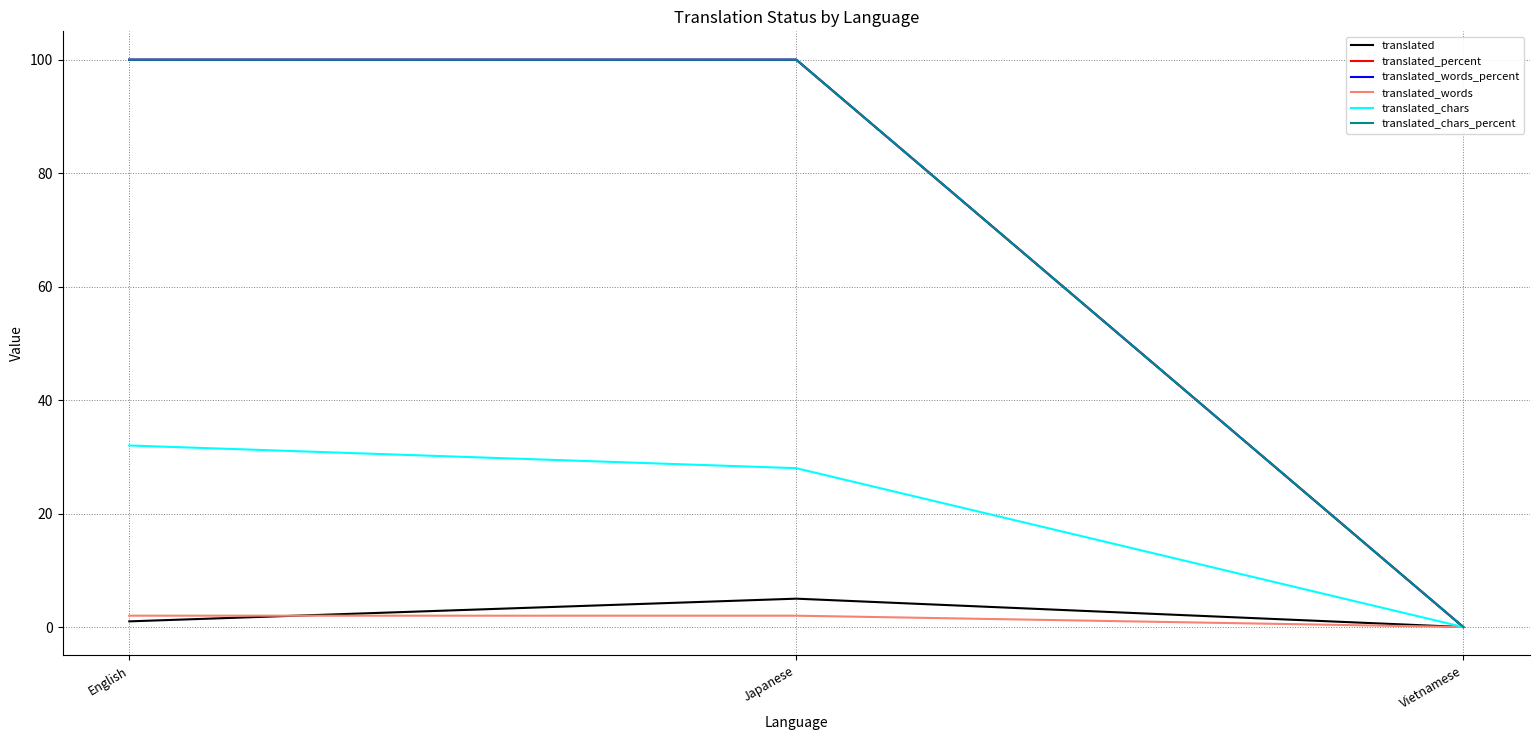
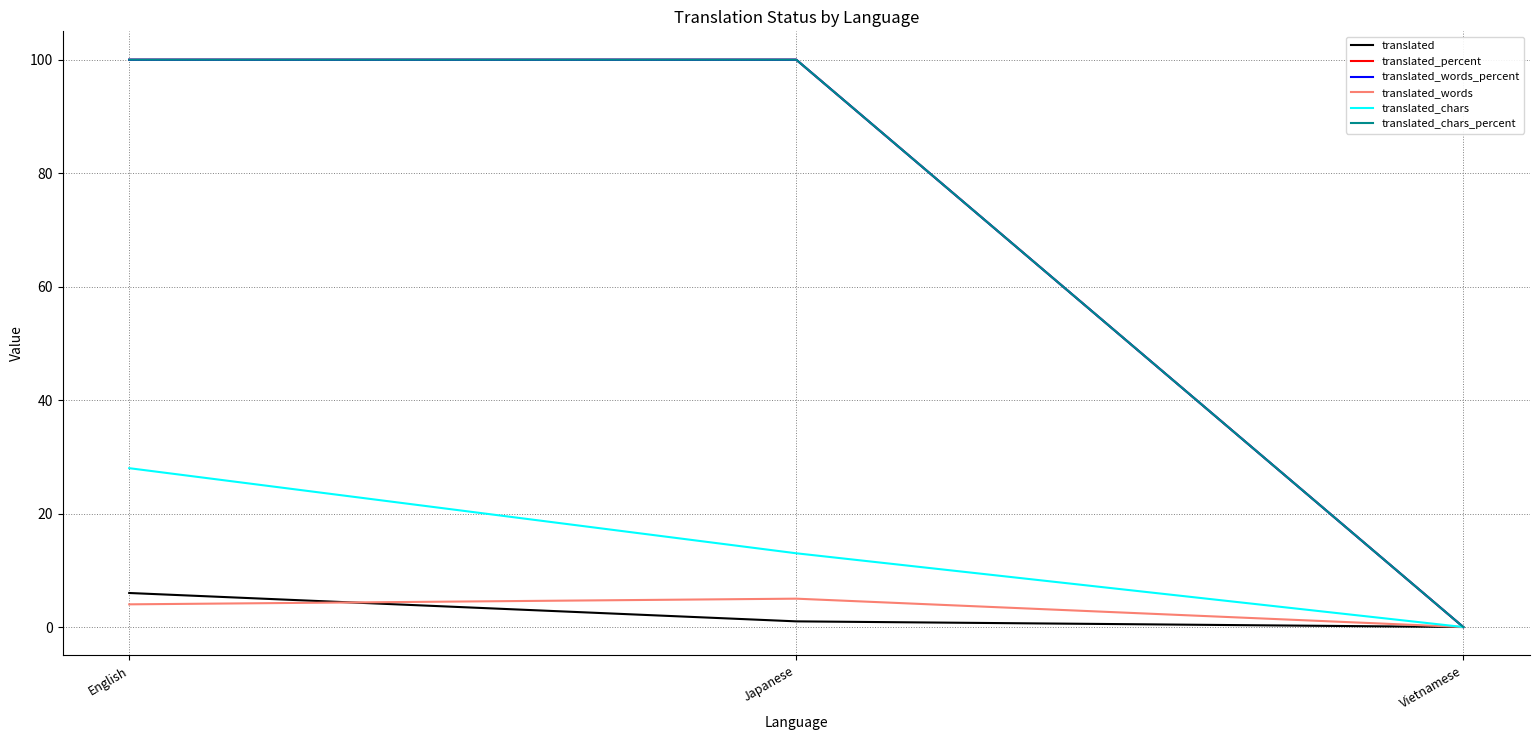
translated, English: 1 -> 6
translated_words, English: 2 -> 4
translated_chars, English: 32 -> 28
translated, Japanese: 5 -> 1
translated_words, Japanese: 2 -> 5
translated_chars, Japanese: 28 -> 13
